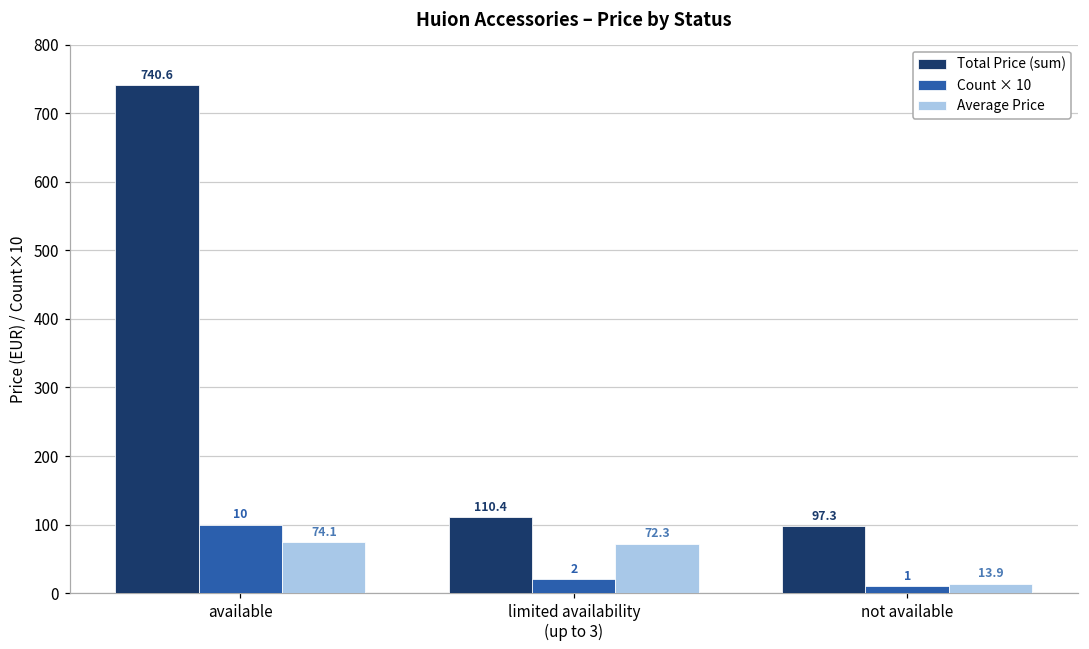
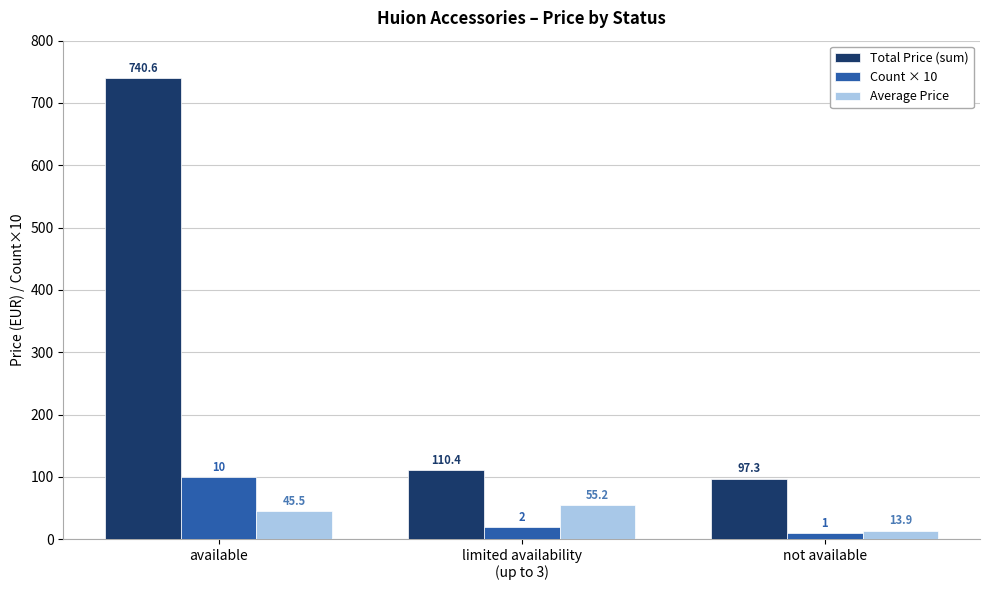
Average Price, available: 74.1 -> 45.5
Average Price, limited availability (up to 3): 72.3 -> 55.2
